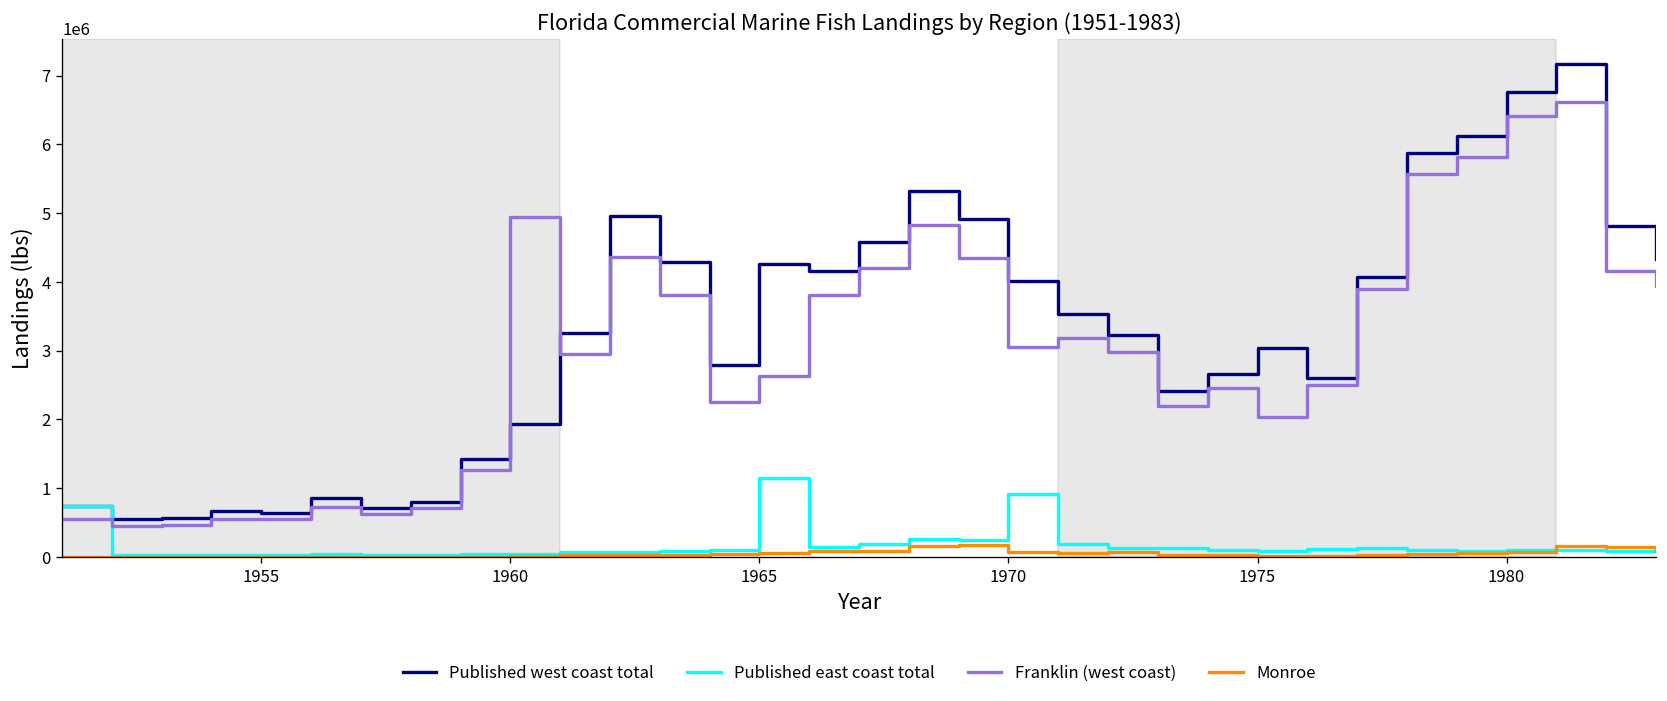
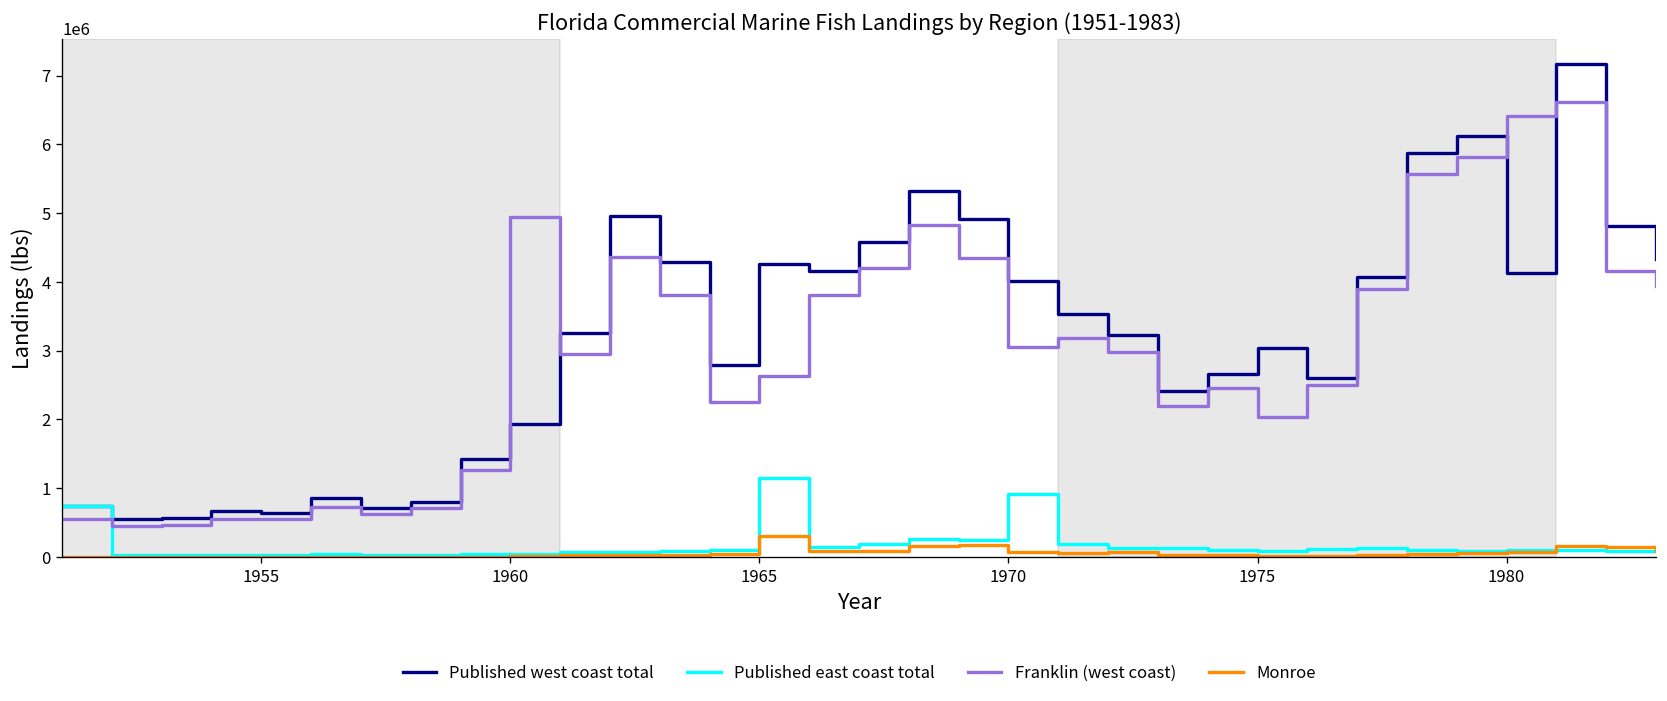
Monroe, 1965: 100000 -> 300000
Published west coast total, 1980: 6800000 -> 4100000
